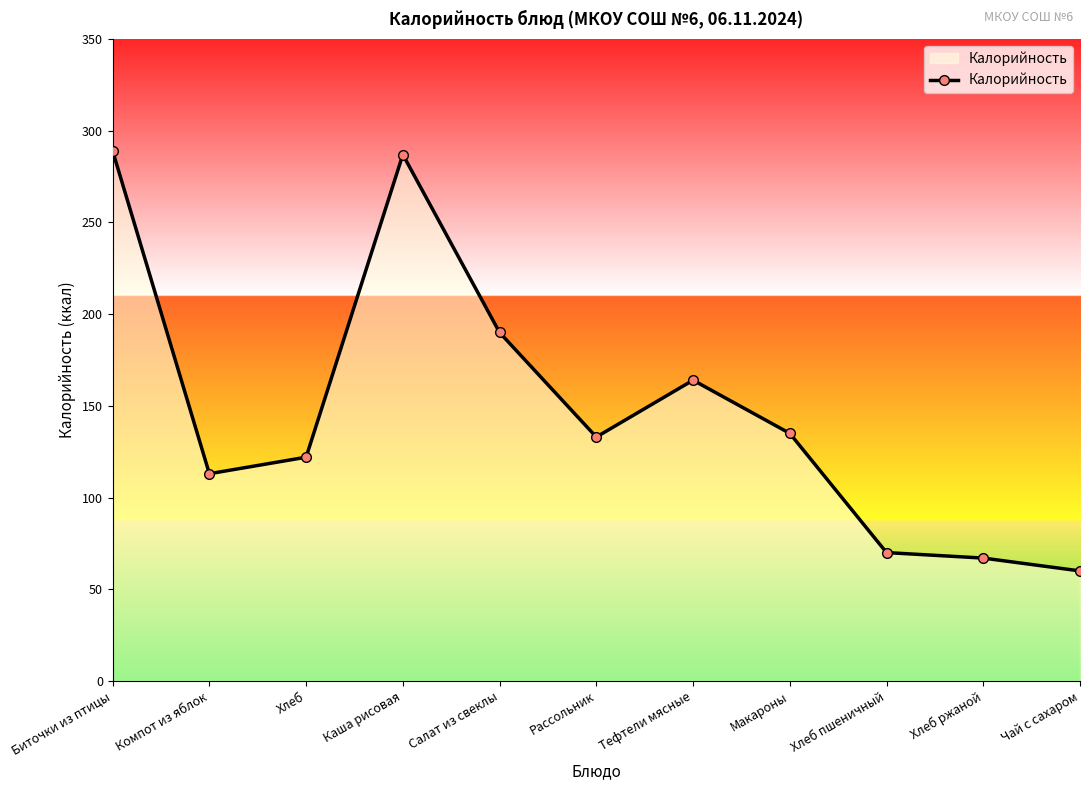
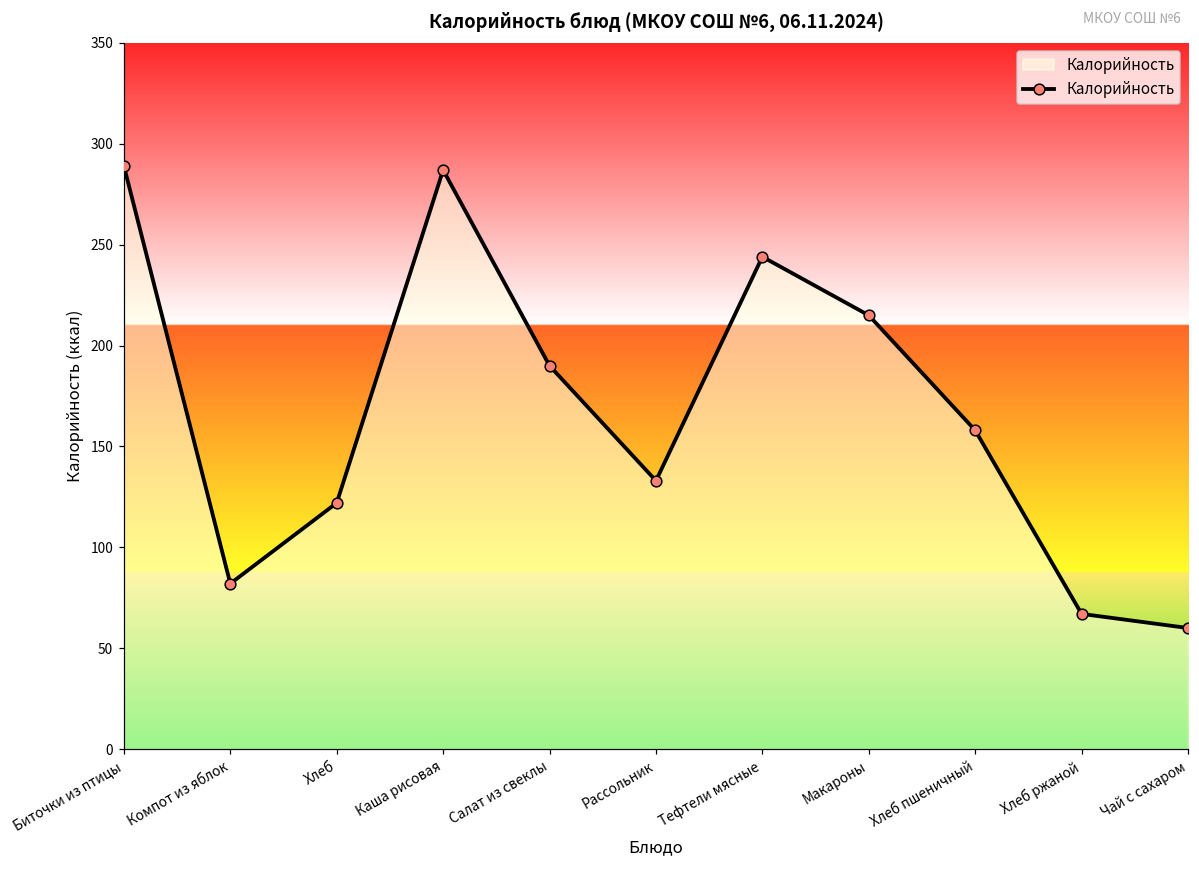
Компот из яблок: 113 -> 82
Тефтели мясные: 164 -> 244
Макароны: 135 -> 215
Хлеб пшеничный: 70 -> 158
